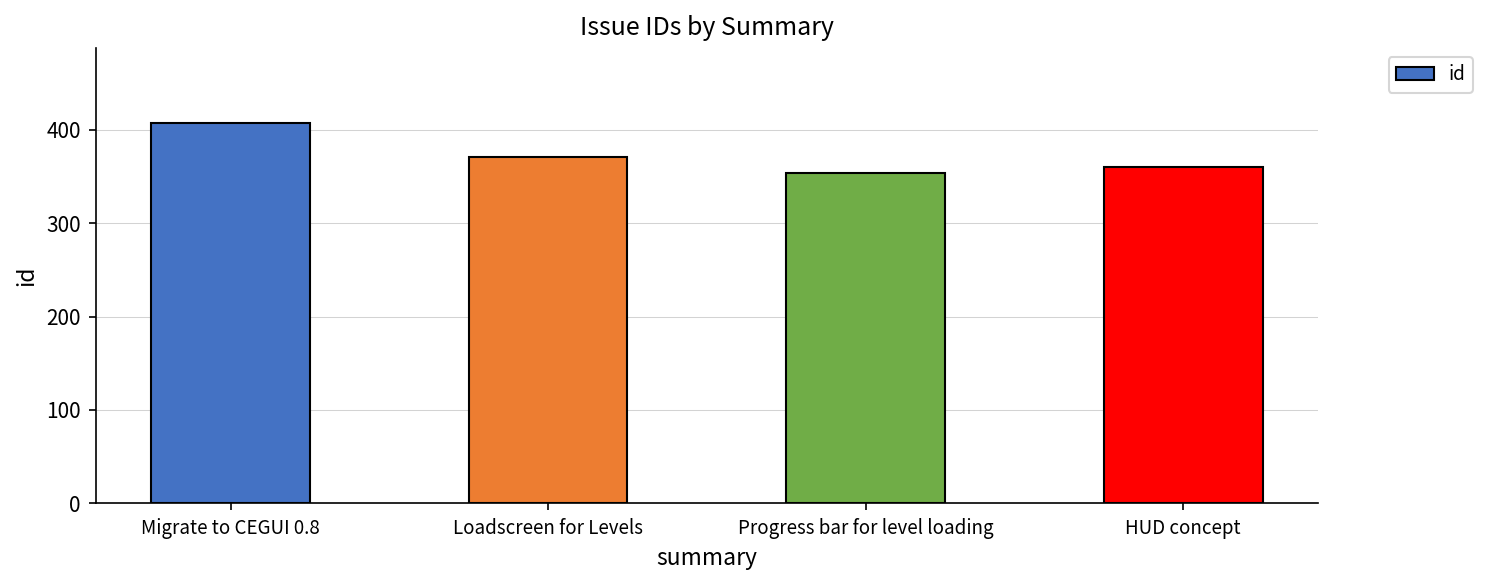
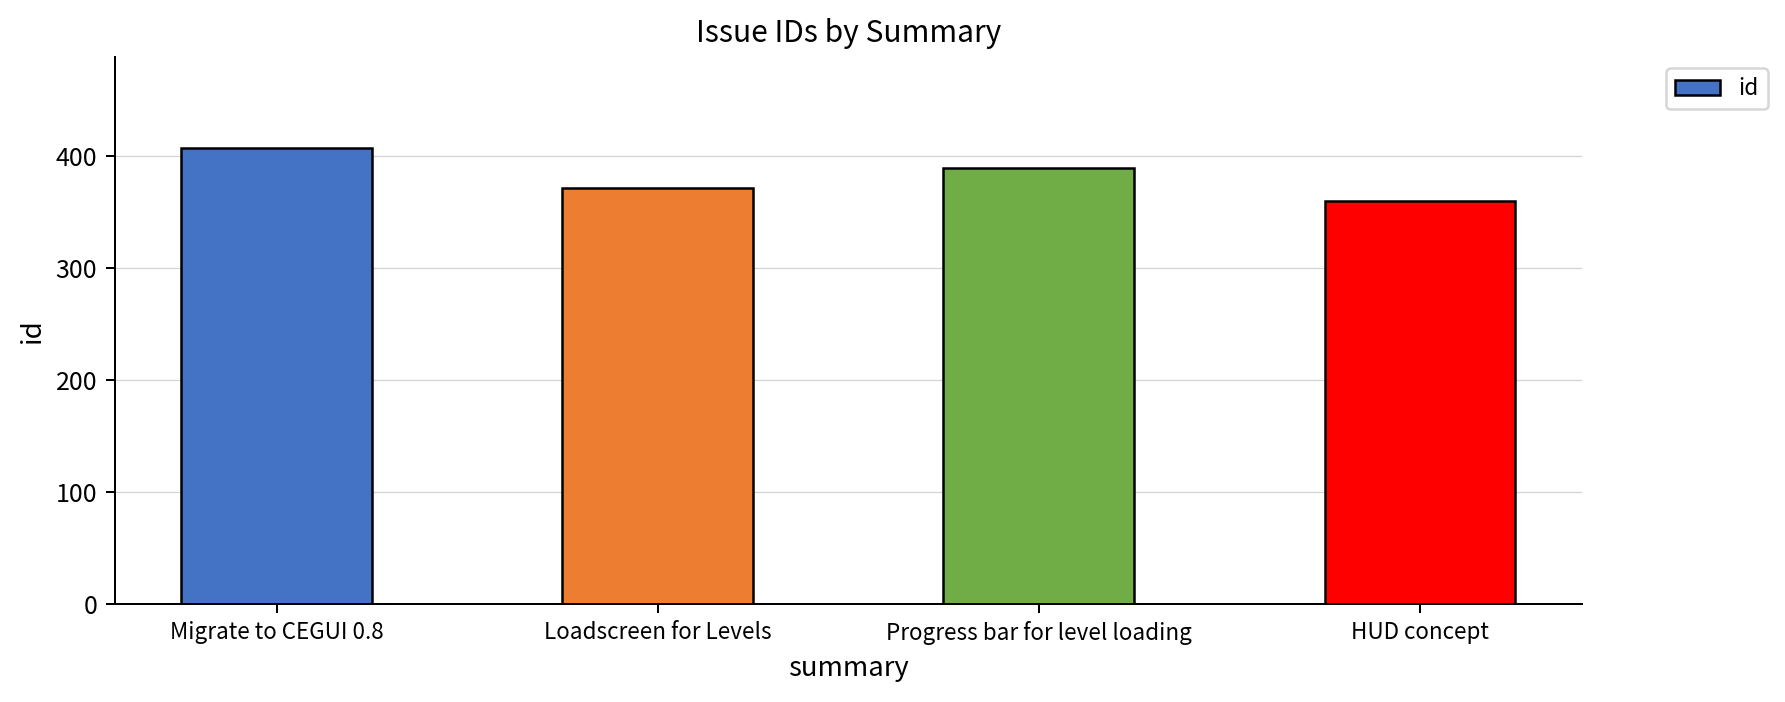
Progress bar for level loading: 350 -> 390
